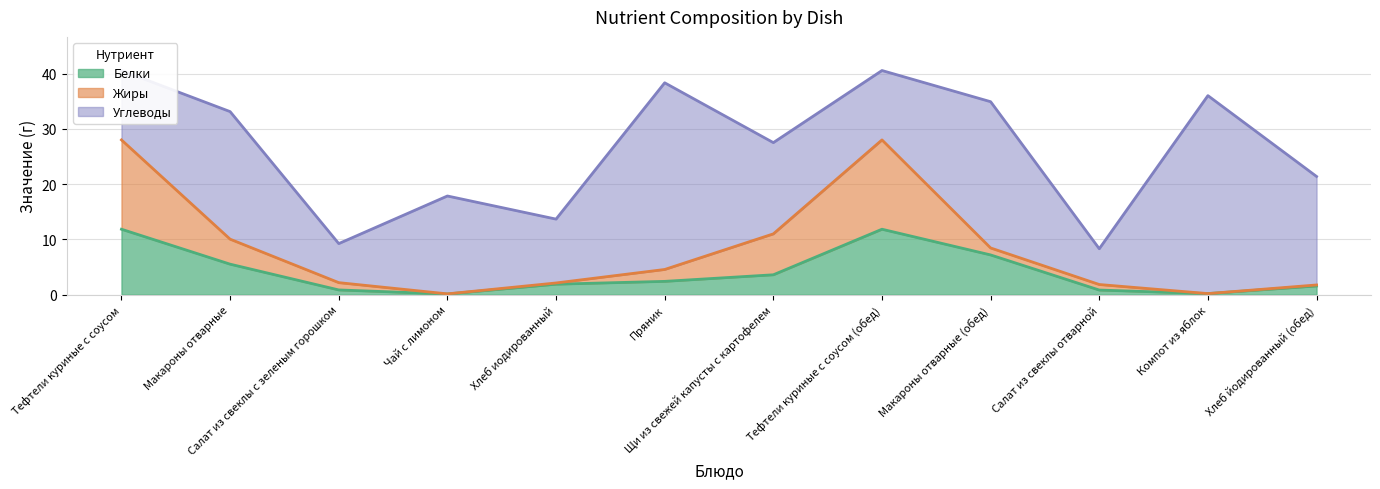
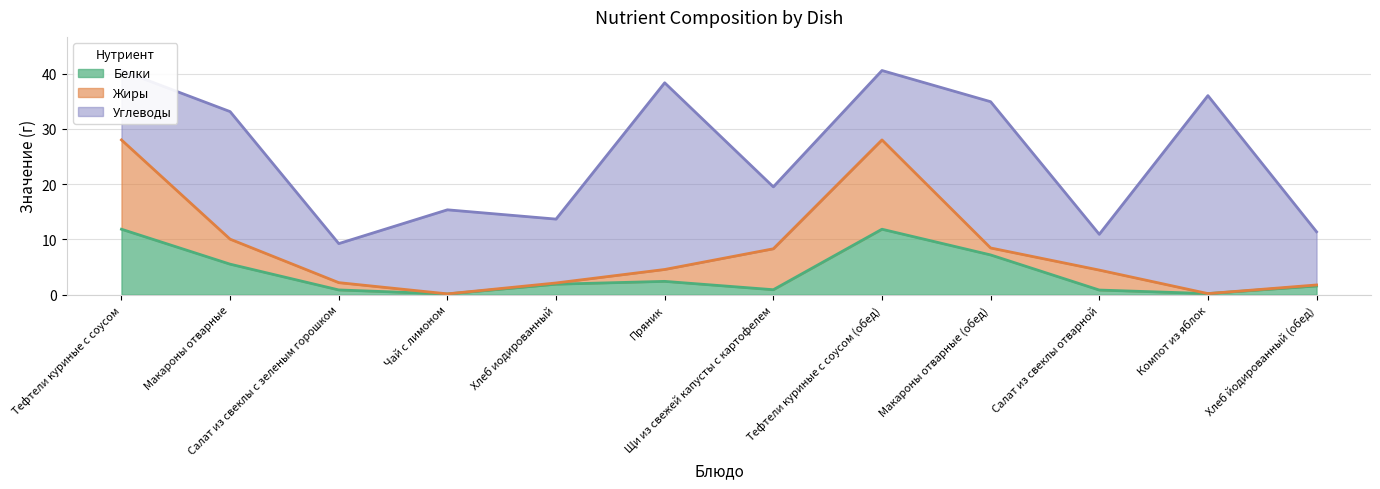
Углеводы, Чай с лимоном: 18 -> 15
Белки, Щи из свежей капусты с картофелем: 4 -> 1
Углеводы, Щи из свежей капусты с картофелем: 17 -> 11
Жиры, Салат из свеклы отварной: 1 -> 4
Углеводы, Хлеб йодированный (обед): 20 -> 10
